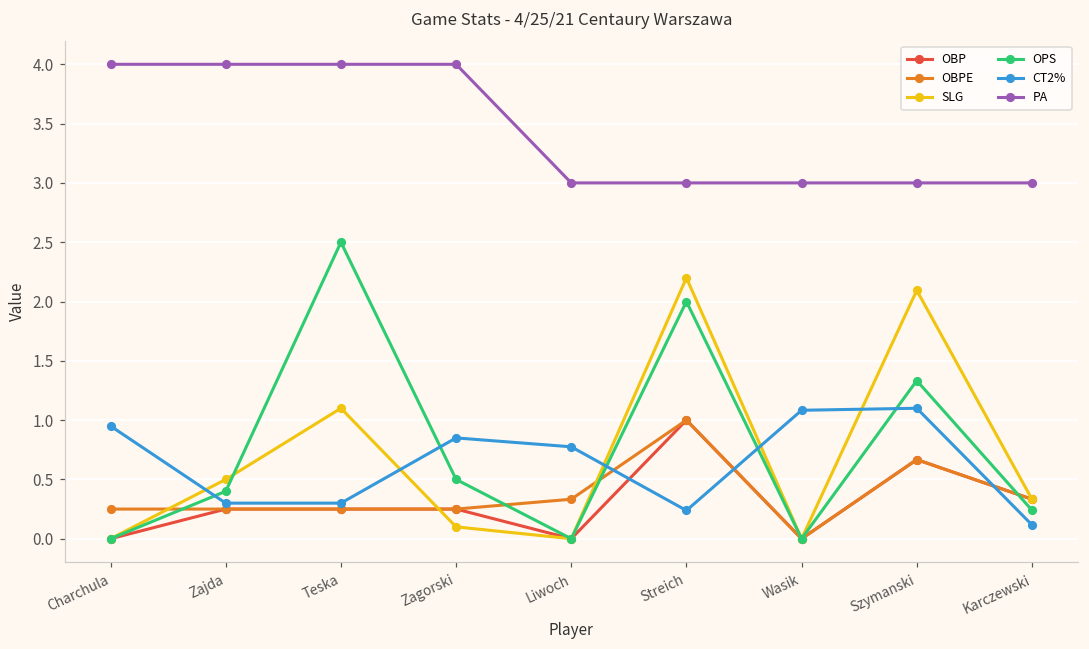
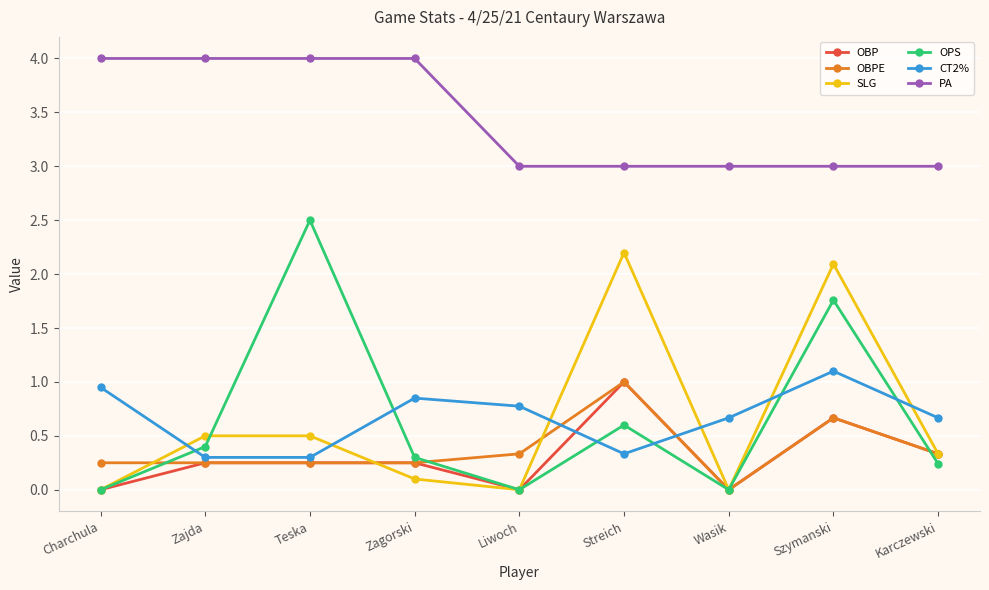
SLG, Teska: 1.1 -> 0.5
OPS, Zagorski: 0.5 -> 0.3
OPS, Streich: 2.0 -> 0.6
CT2%, Streich: 0.24 -> 0.33
CT2%, Wasik: 1.08 -> 0.67
OPS, Szymanski: 1.33 -> 1.76
CT2%, Karczewski: 0.12 -> 0.67
